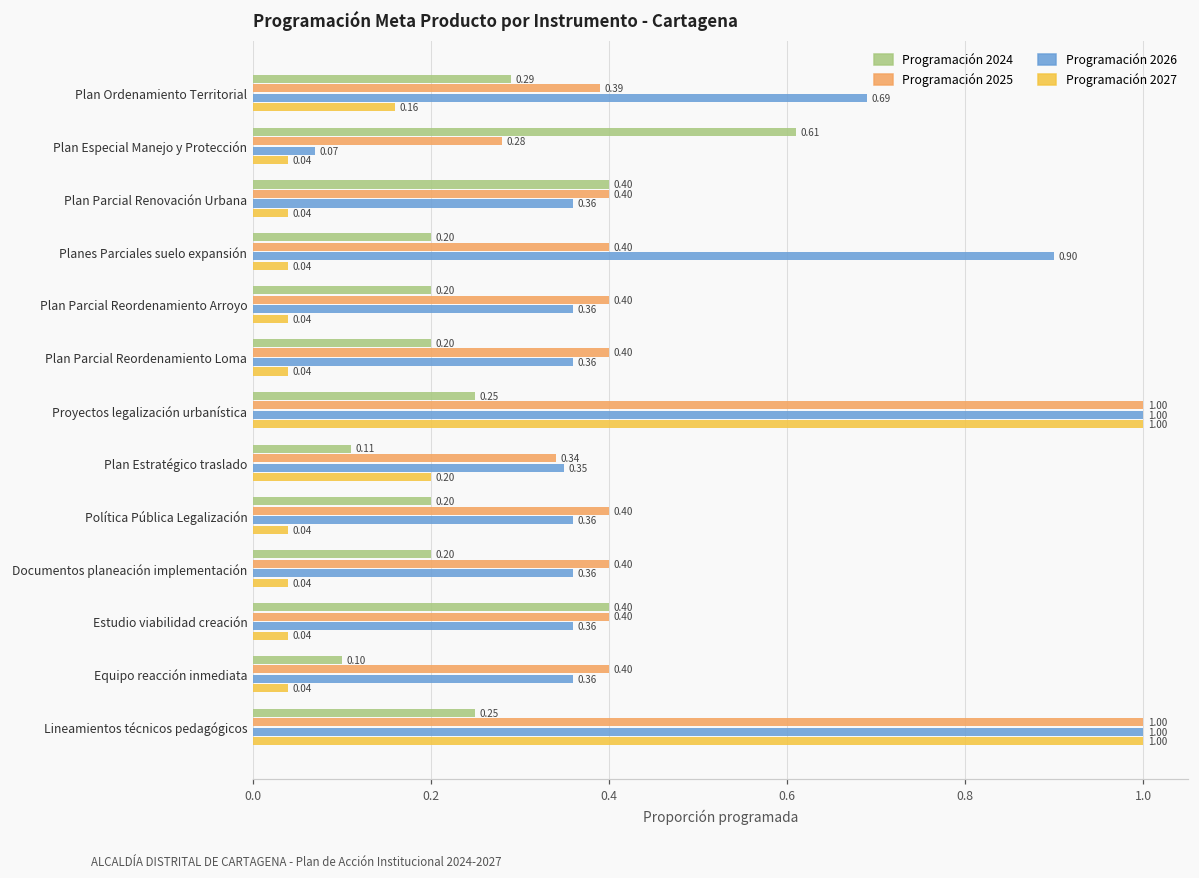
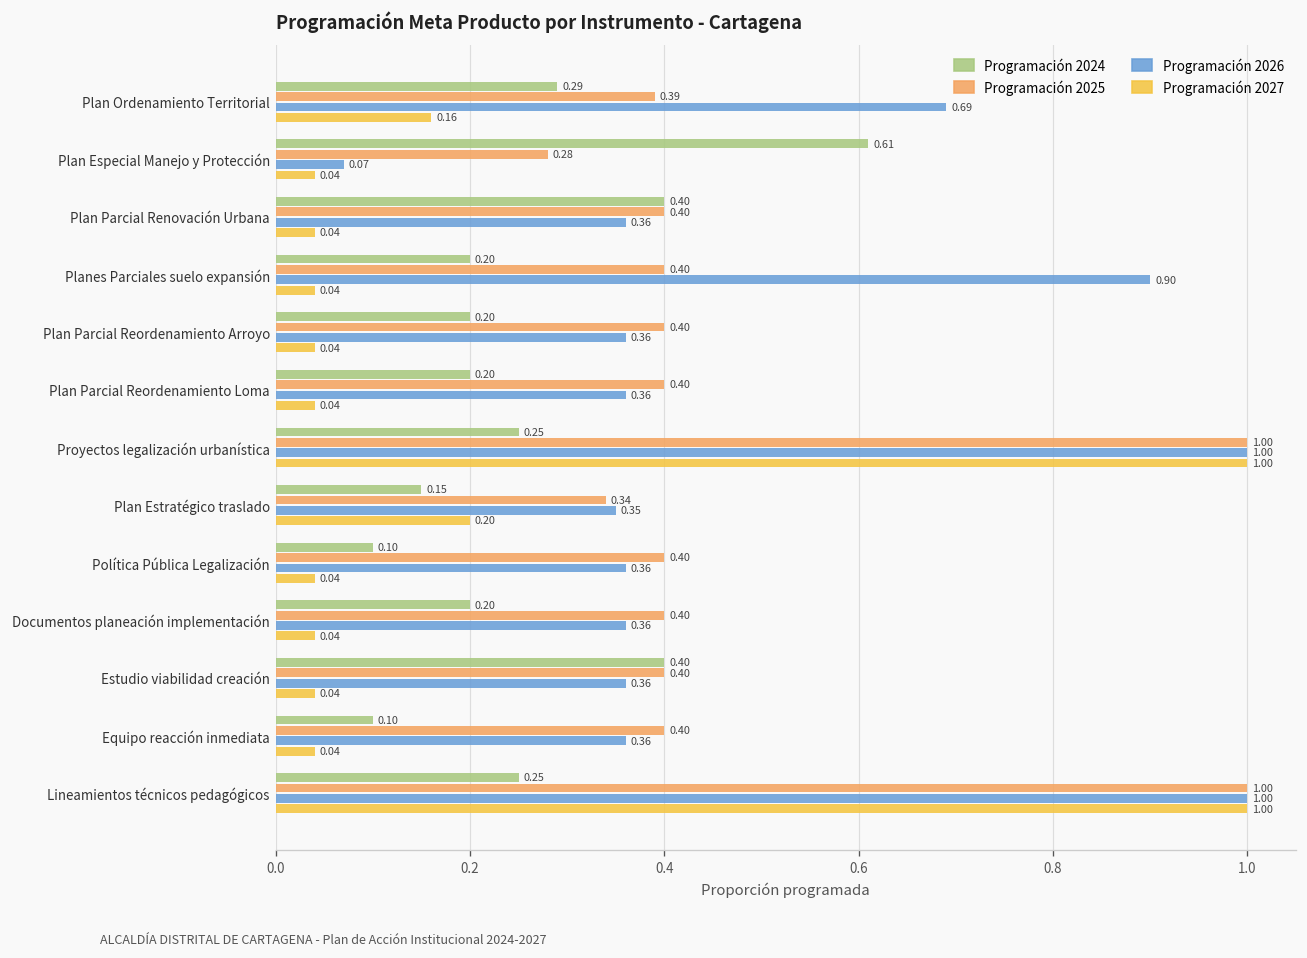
Programación 2024, Plan Estratégico traslado: 0.11 -> 0.15
Programación 2024, Política Pública Legalización: 0.20 -> 0.10
